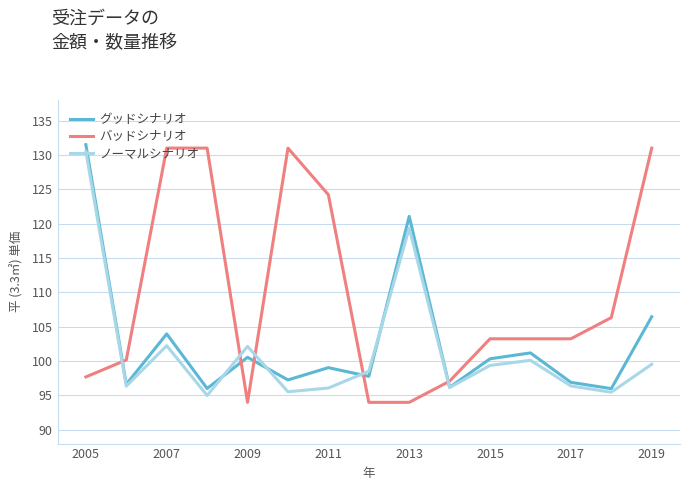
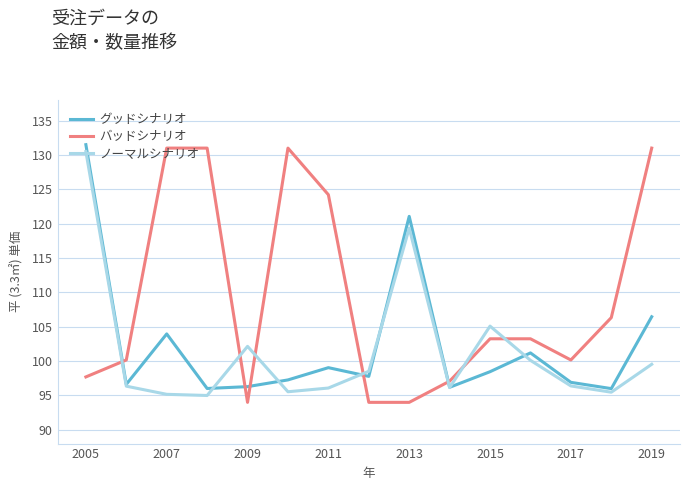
ノーマルシナリオ, 2007: 102 -> 95
グッドシナリオ, 2009: 101 -> 96
グッドシナリオ, 2015: 100 -> 98
ノーマルシナリオ, 2015: 99 -> 105
バッドシナリオ, 2017: 103 -> 100
